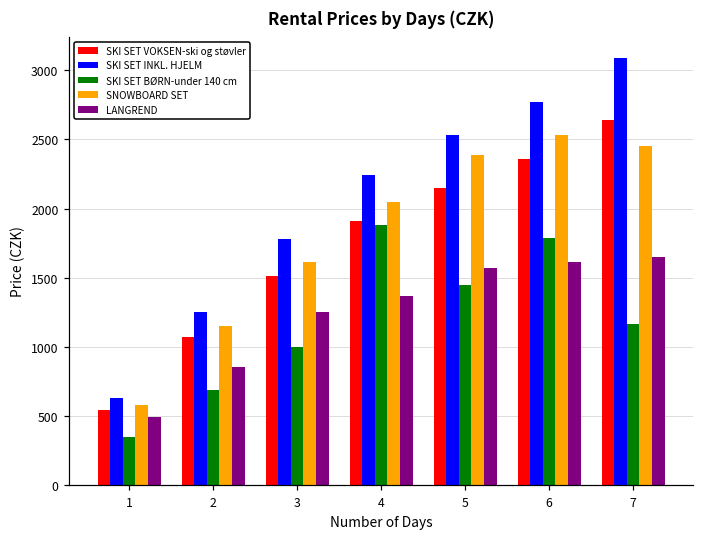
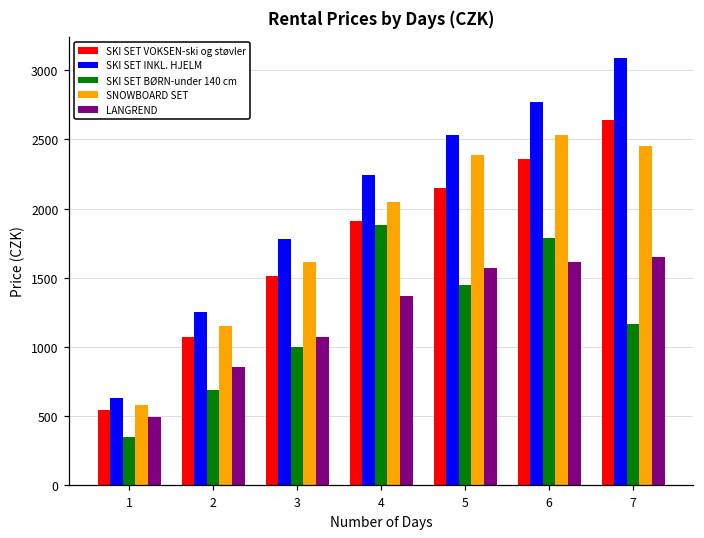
LANGREND, 3: 1250 -> 1070
